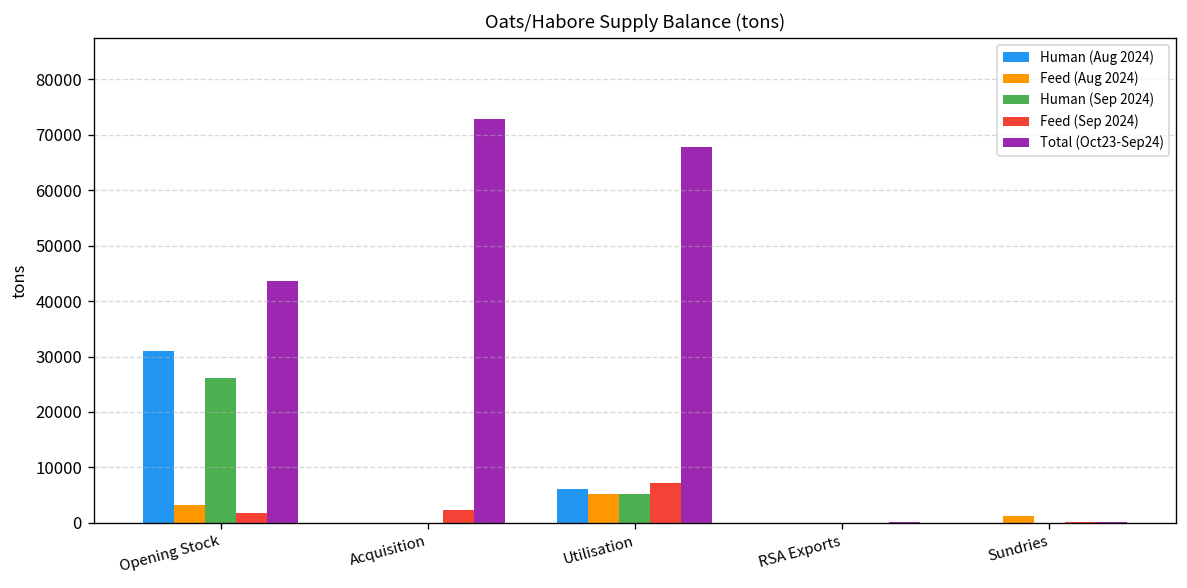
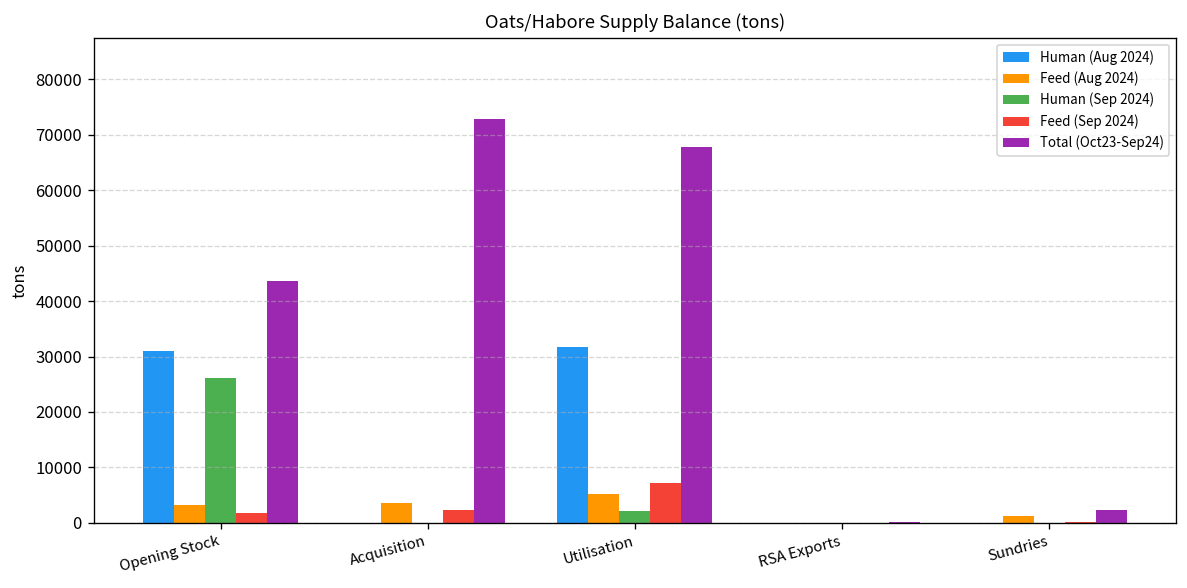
Feed (Aug 2024), Acquisition: 0 -> 4000
Human (Aug 2024), Utilisation: 6000 -> 32000
Human (Sep 2024), Utilisation: 5000 -> 2000
Total (Oct23-Sep24), Sundries: 0 -> 2000
